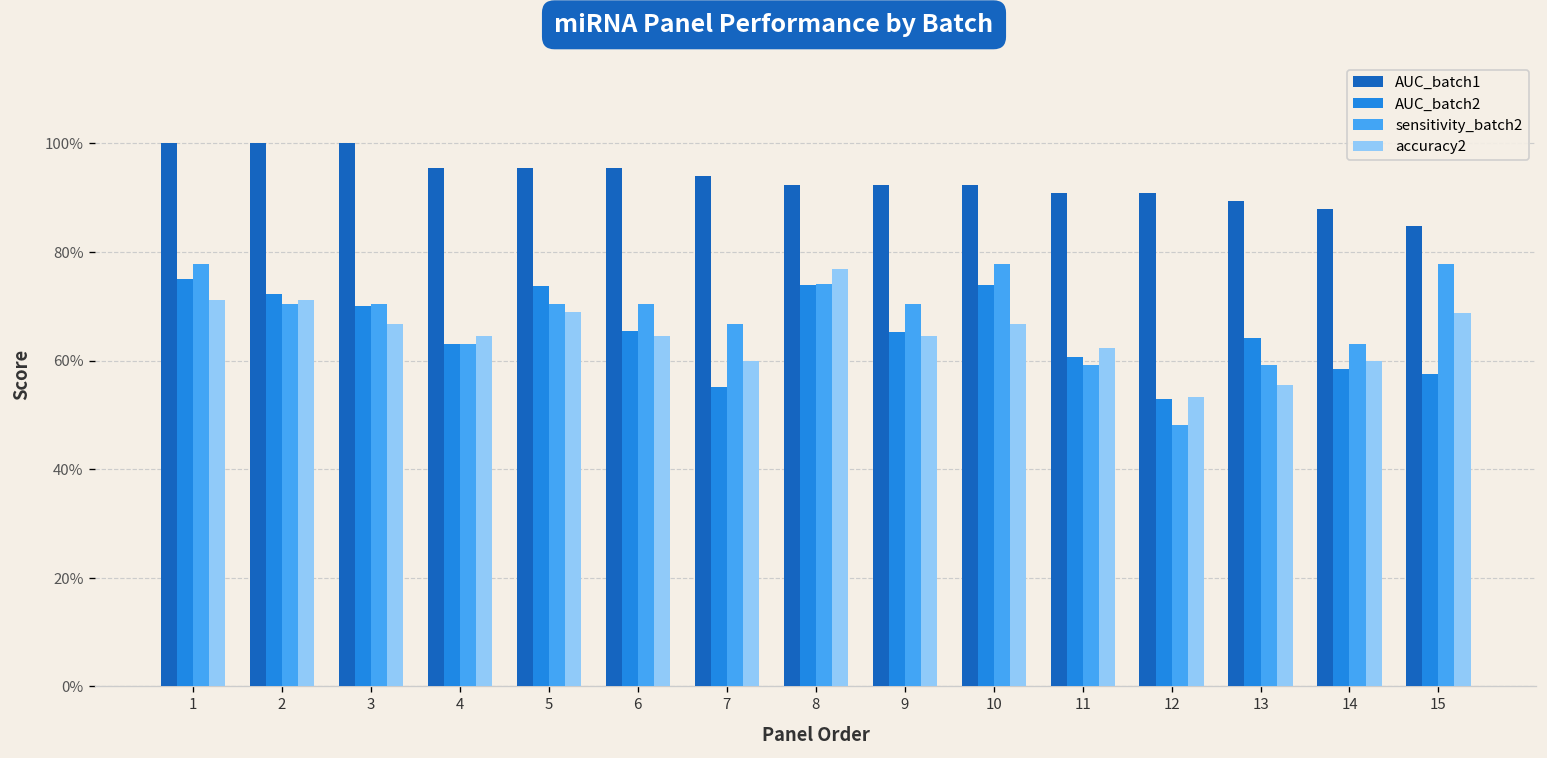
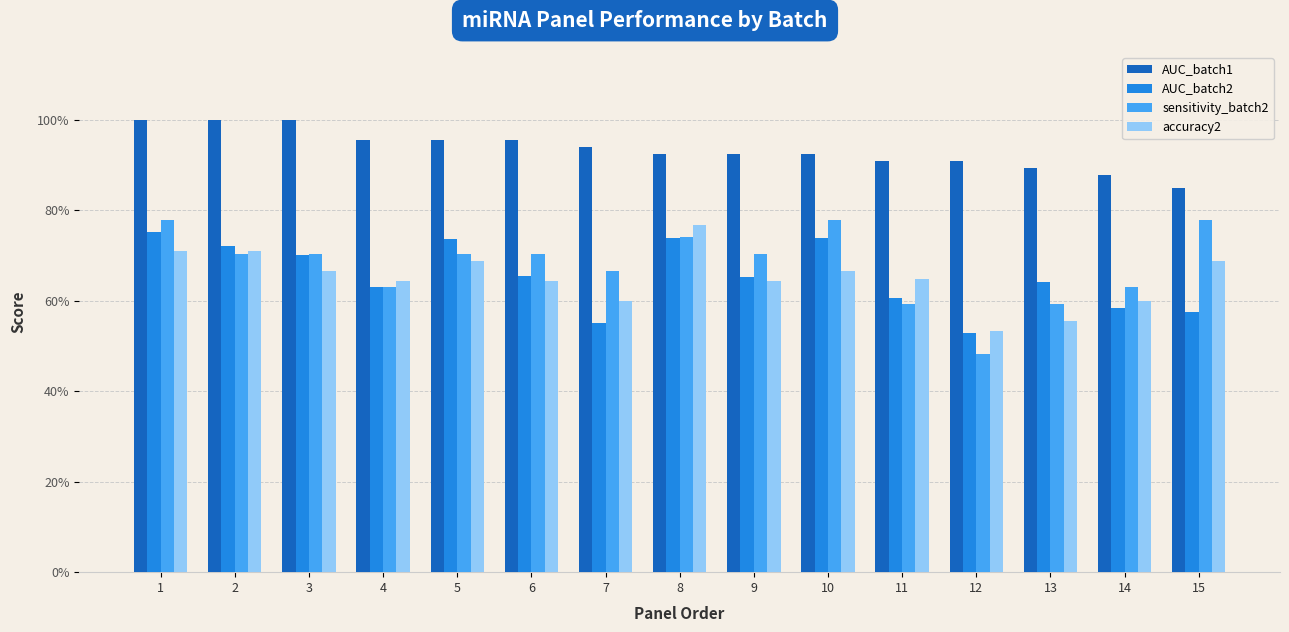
accuracy2, 11: 62% -> 65%
